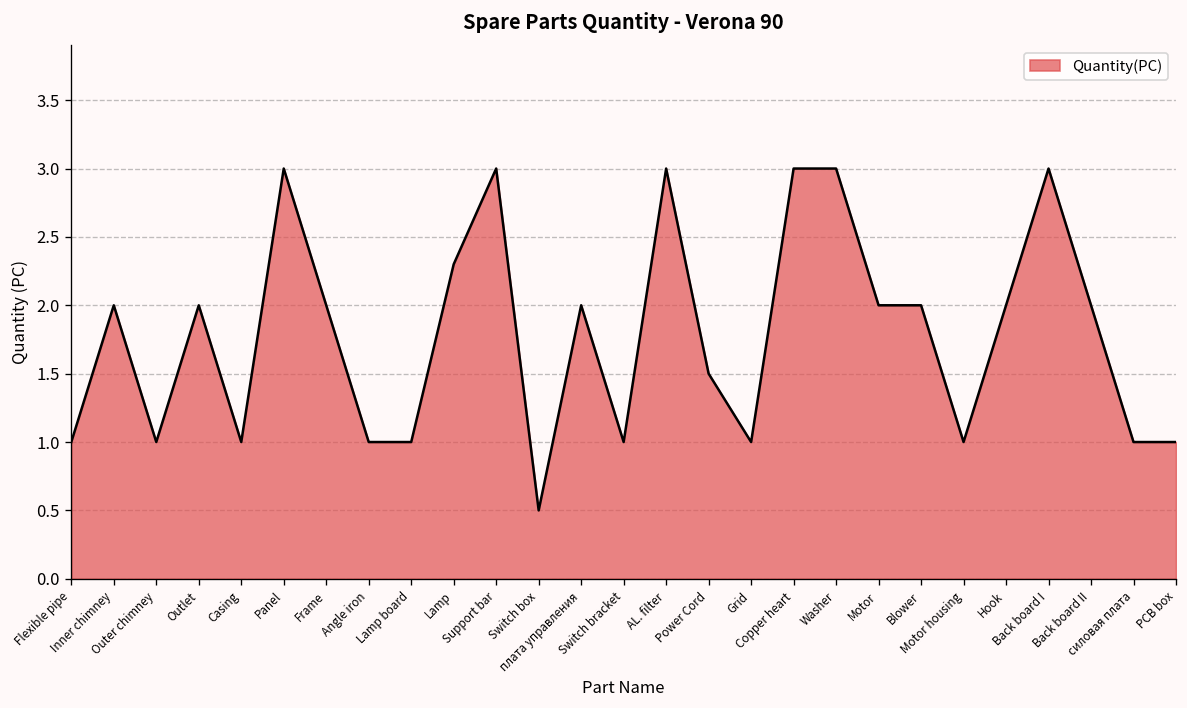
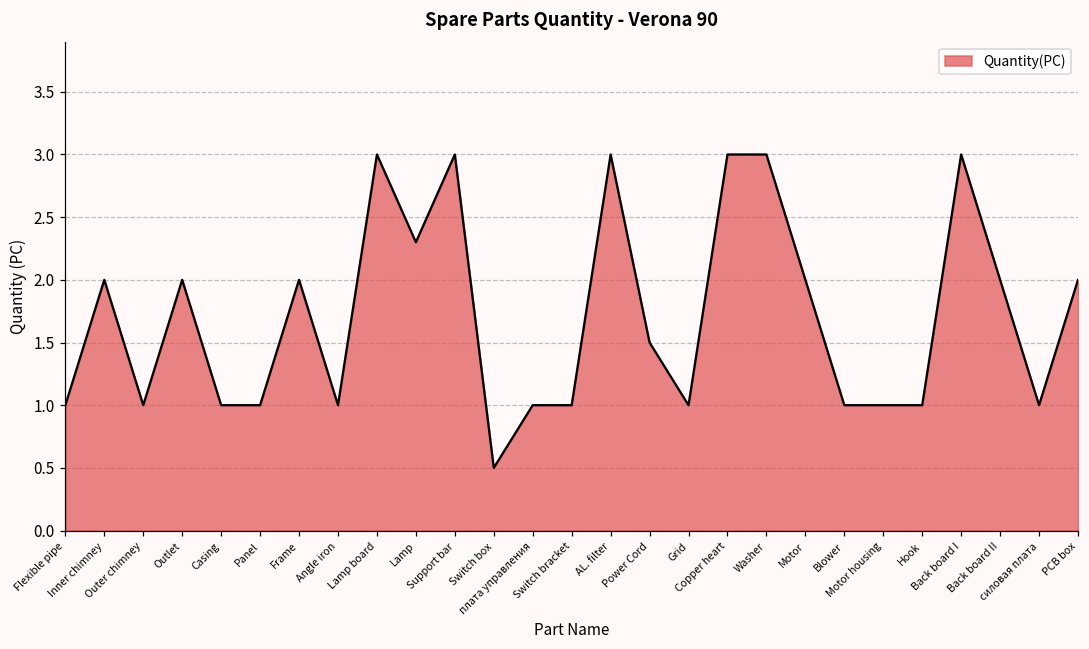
Panel: 3 -> 1
Lamp board: 1 -> 3
плата управления: 2 -> 1
Blower: 2 -> 1
Hook: 2 -> 1
PCB box: 1 -> 2
